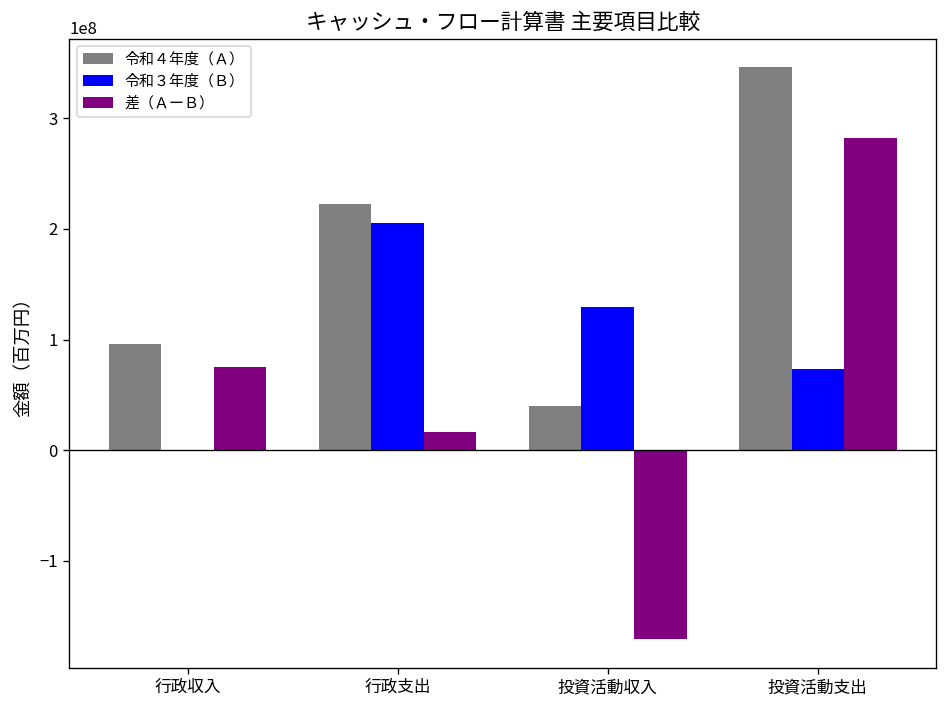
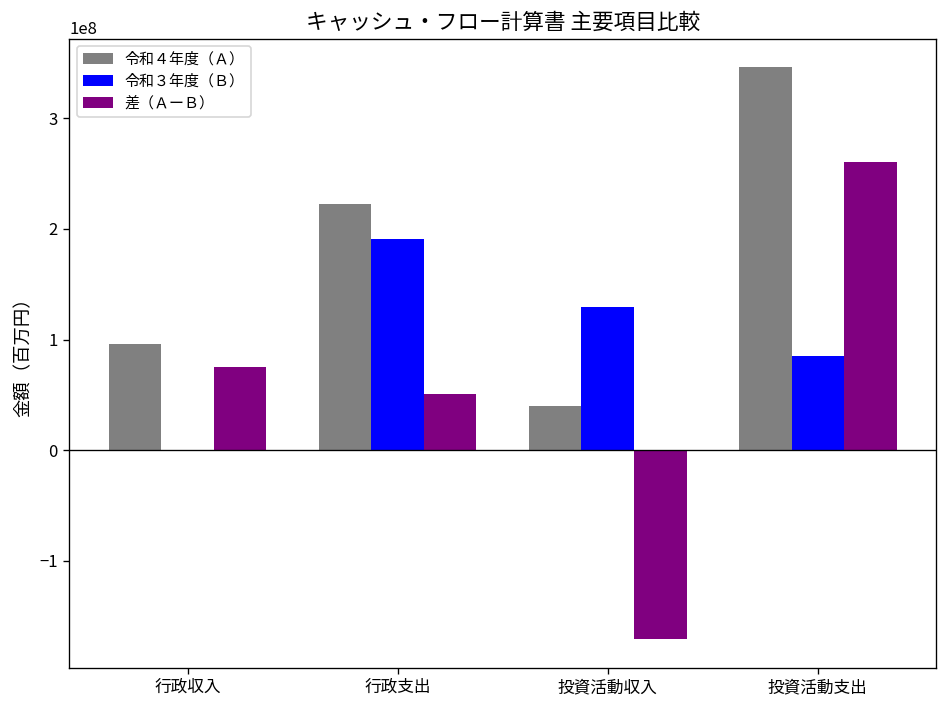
令和３年度（Ｂ）, 行政支出: 210000000 -> 190000000
差（ＡーＢ）, 行政支出: 20000000 -> 50000000
令和３年度（Ｂ）, 投資活動支出: 70000000 -> 90000000
差（ＡーＢ）, 投資活動支出: 280000000 -> 260000000
